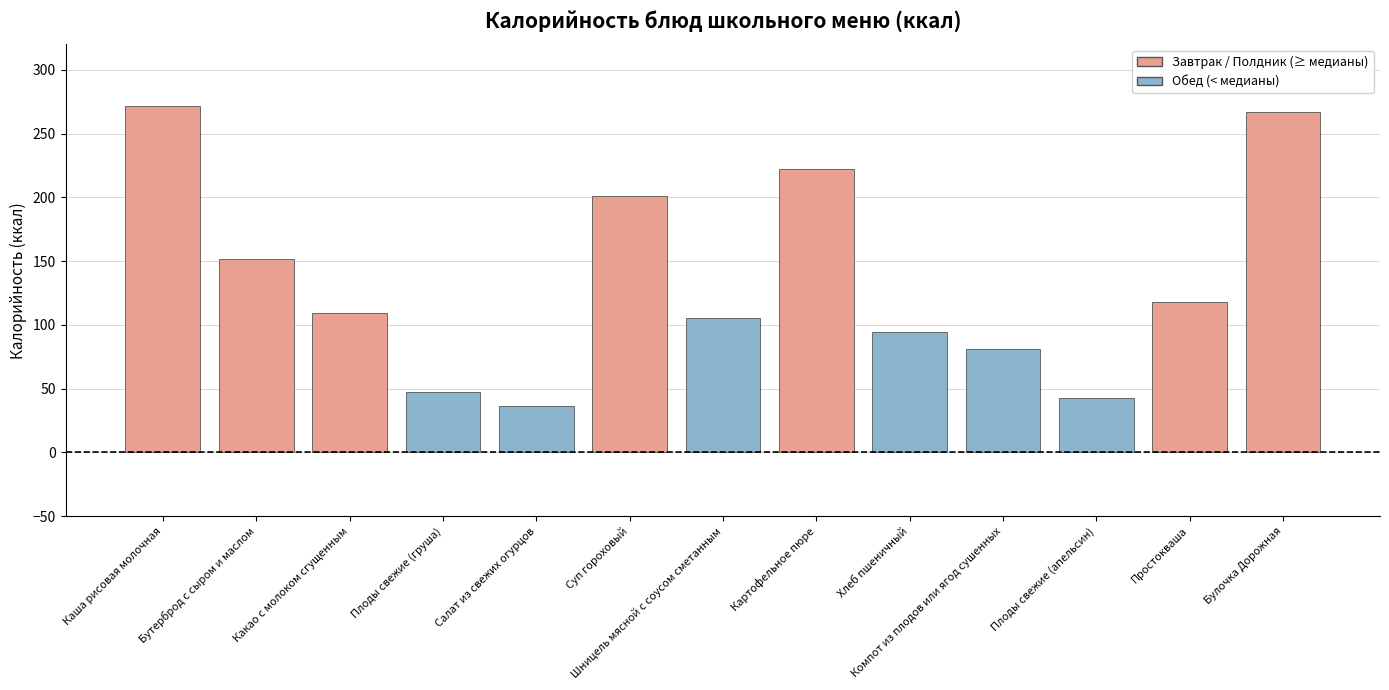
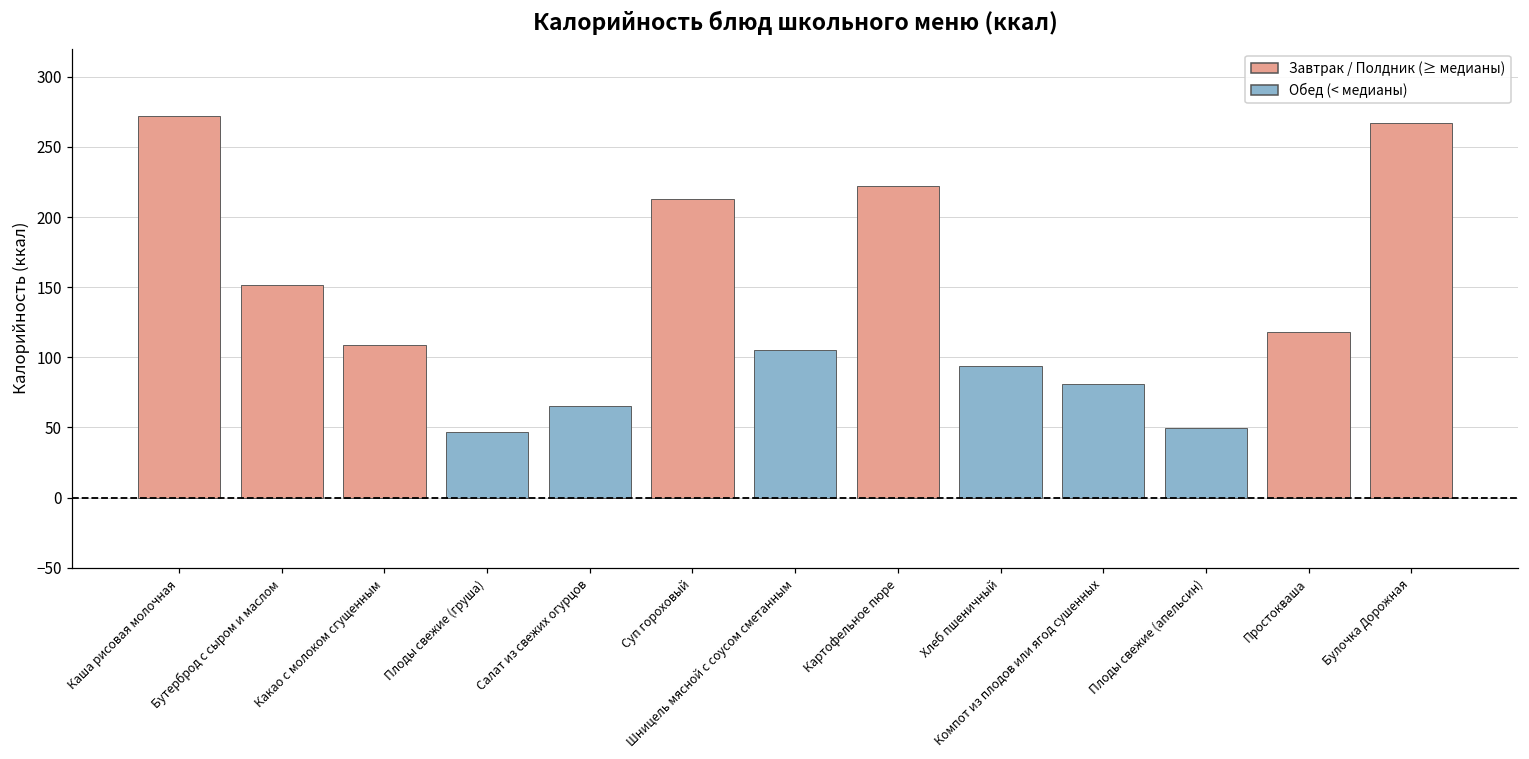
Салат из свежих огурцов: 36 -> 65
Суп гороховый: 201 -> 213
Плоды свежие (апельсин): 43 -> 49
